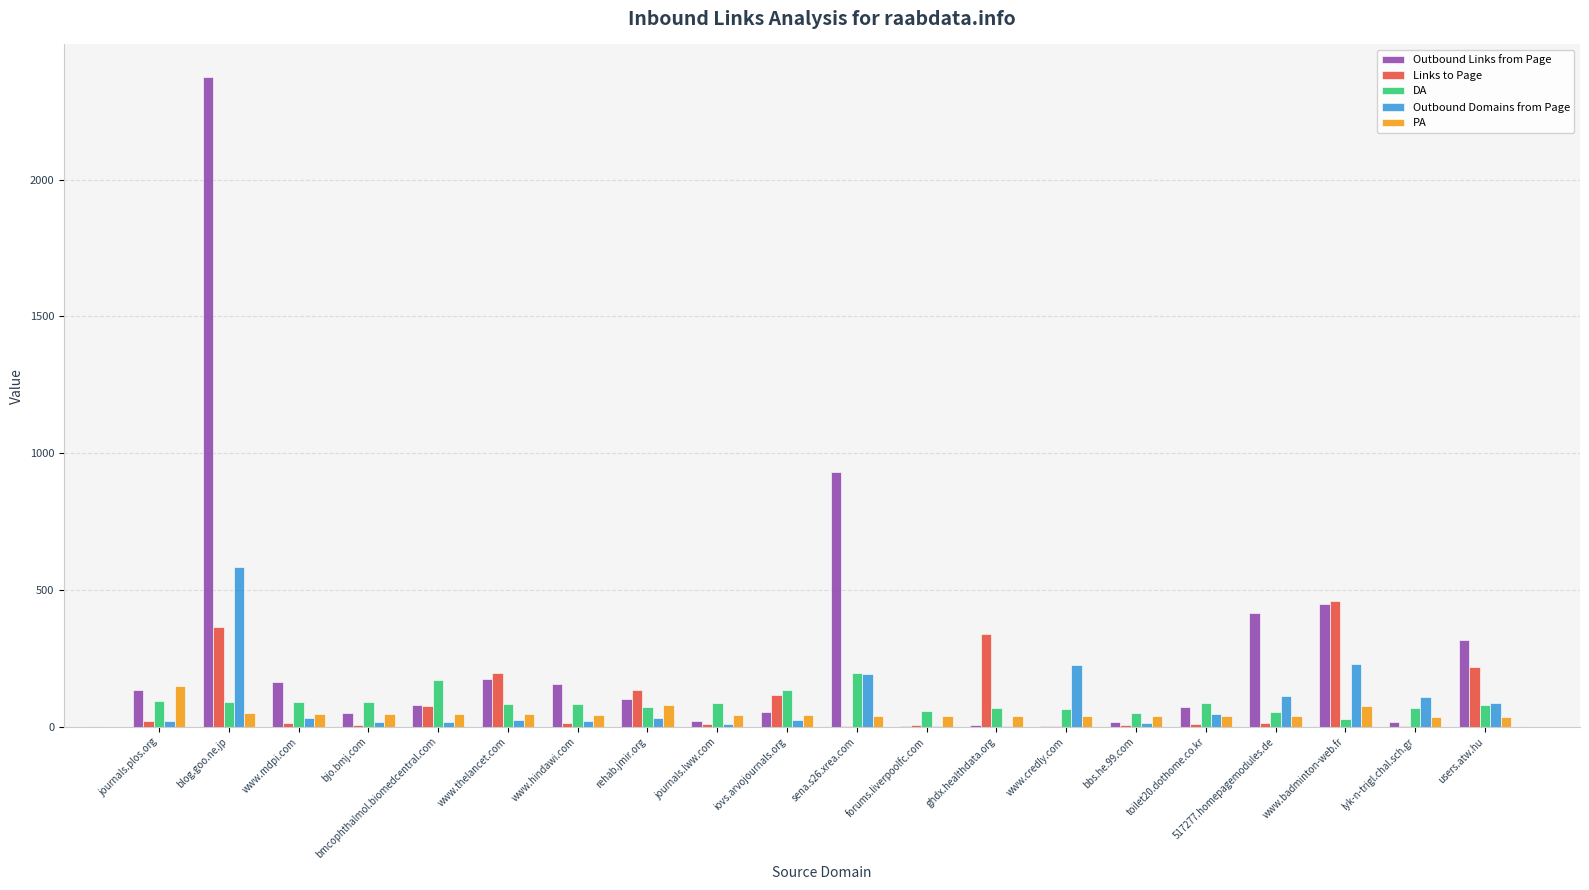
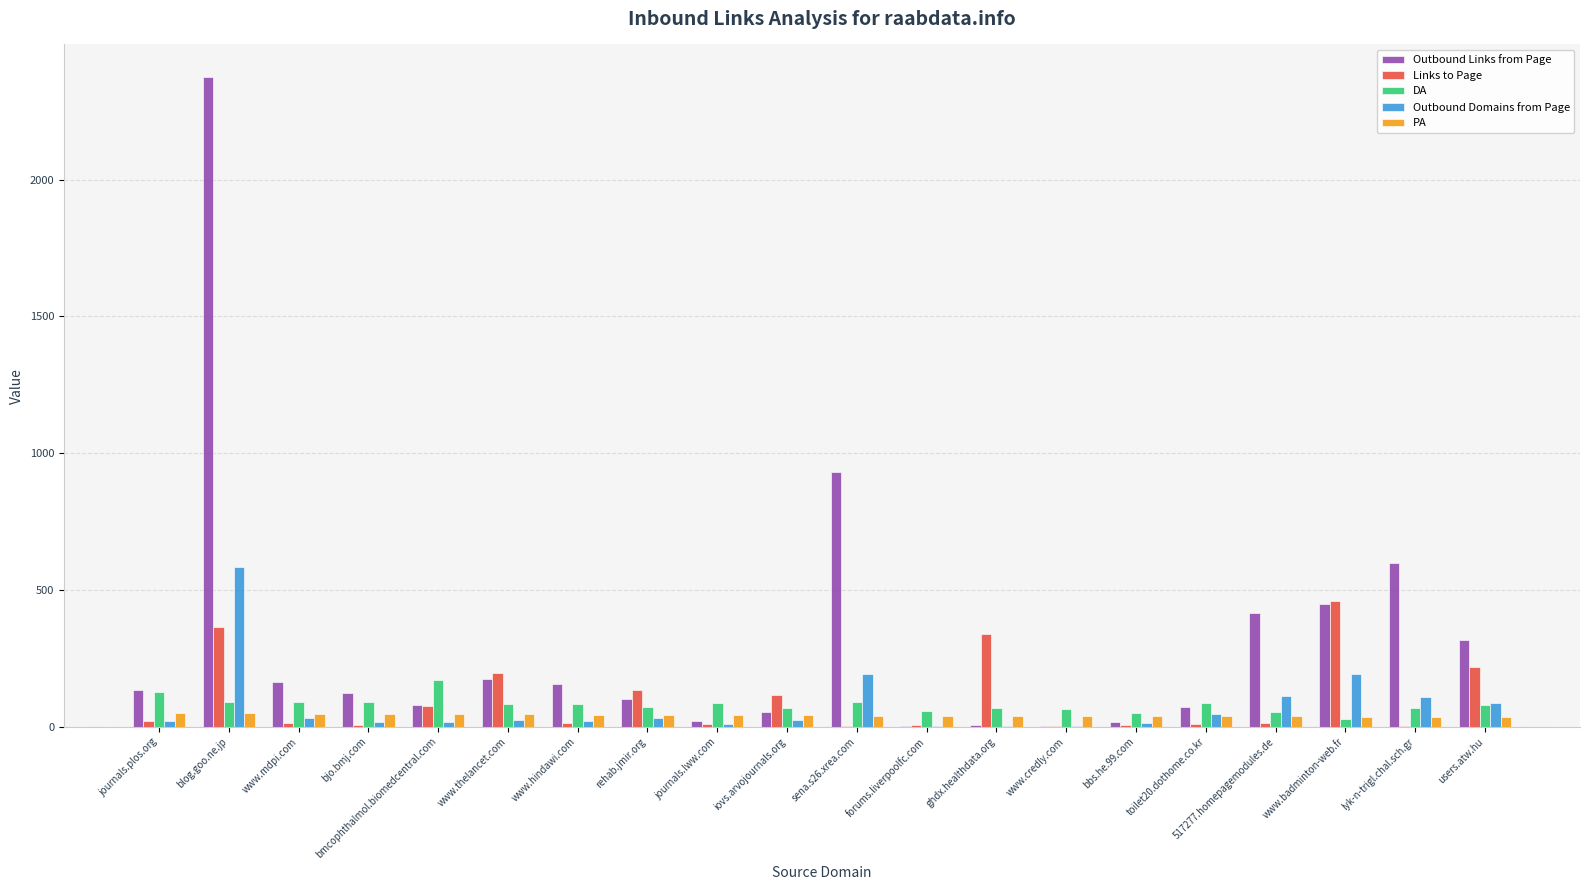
DA, journals.plos.org: 90 -> 130
PA, journals.plos.org: 150 -> 50
Outbound Links from Page, bjo.bmj.com: 50 -> 120
PA, rehab.jmir.org: 80 -> 40
DA, iovs.arvojournals.org: 140 -> 70
DA, sena.s26.xrea.com: 200 -> 90
Outbound Domains from Page, www.credly.com: 230 -> 0
Outbound Domains from Page, www.badminton-web.fr: 230 -> 190
PA, www.badminton-web.fr: 80 -> 40
Outbound Links from Page, lyk-n-trigl.chal.sch.gr: 20 -> 600
